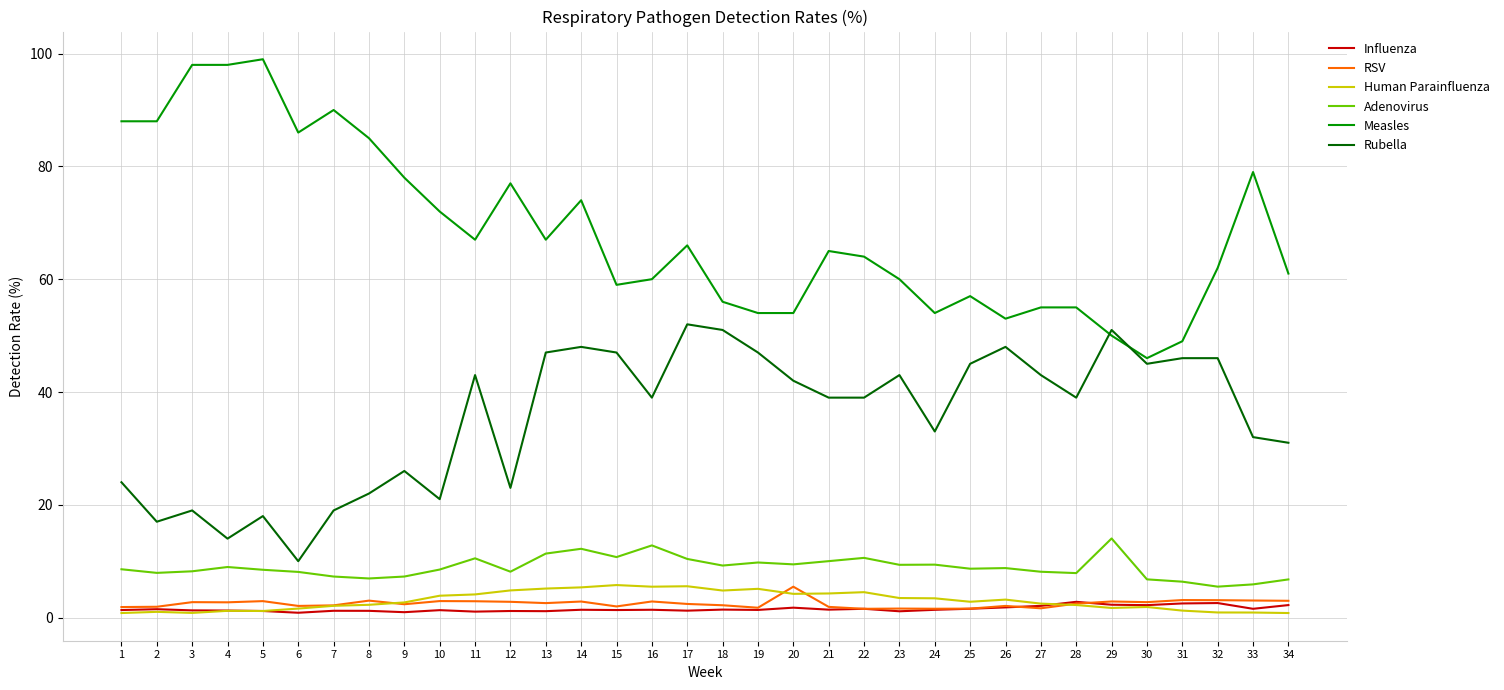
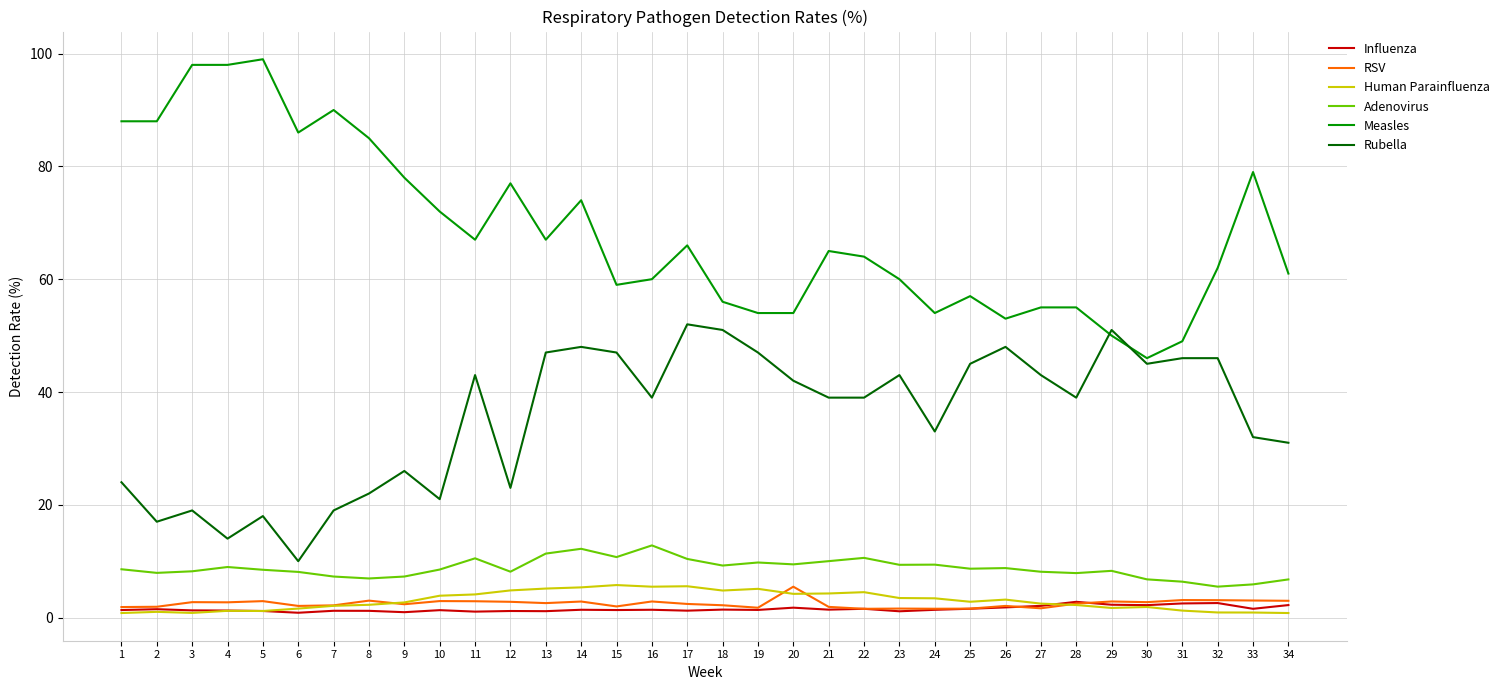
Adenovirus, 29: 14 -> 8
